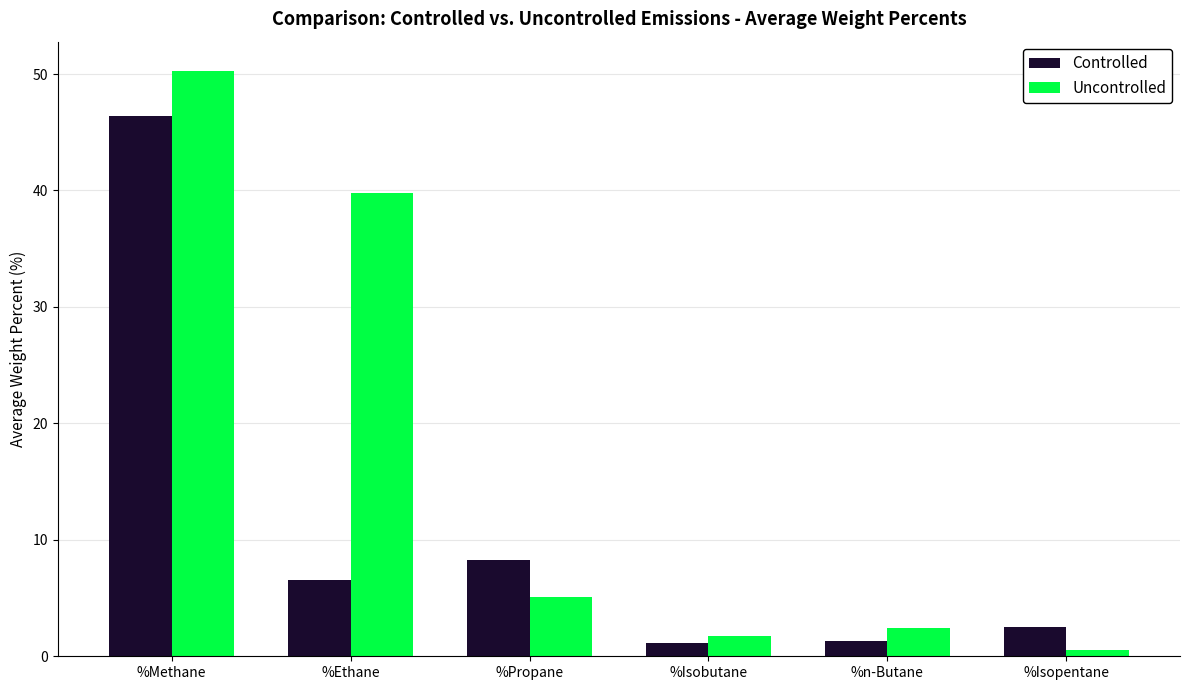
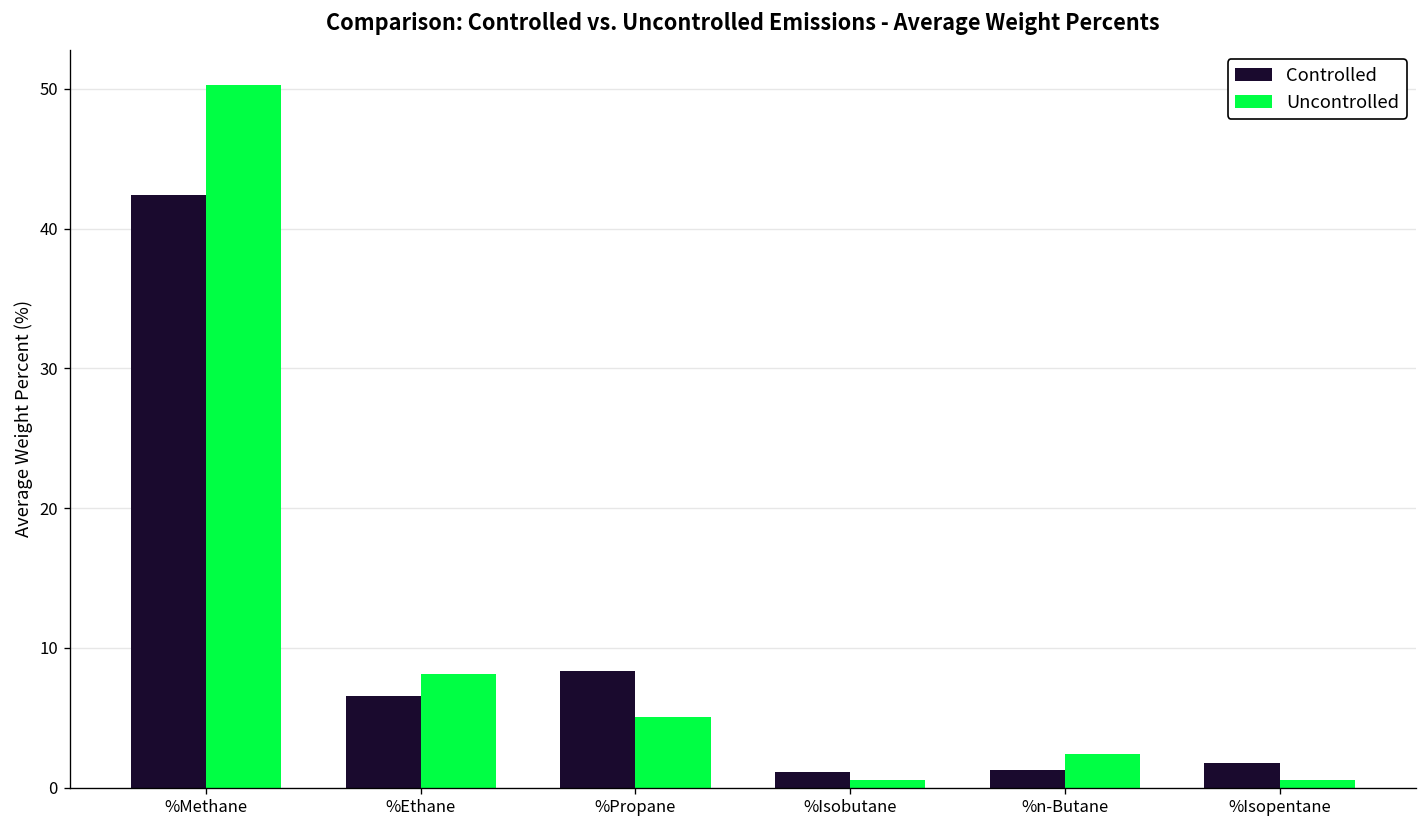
Controlled, %Methane: 46.4 -> 42.4
Uncontrolled, %Ethane: 39.8 -> 8.1
Uncontrolled, %Isobutane: 1.7 -> 0.5
Controlled, %Isopentane: 2.5 -> 1.7
